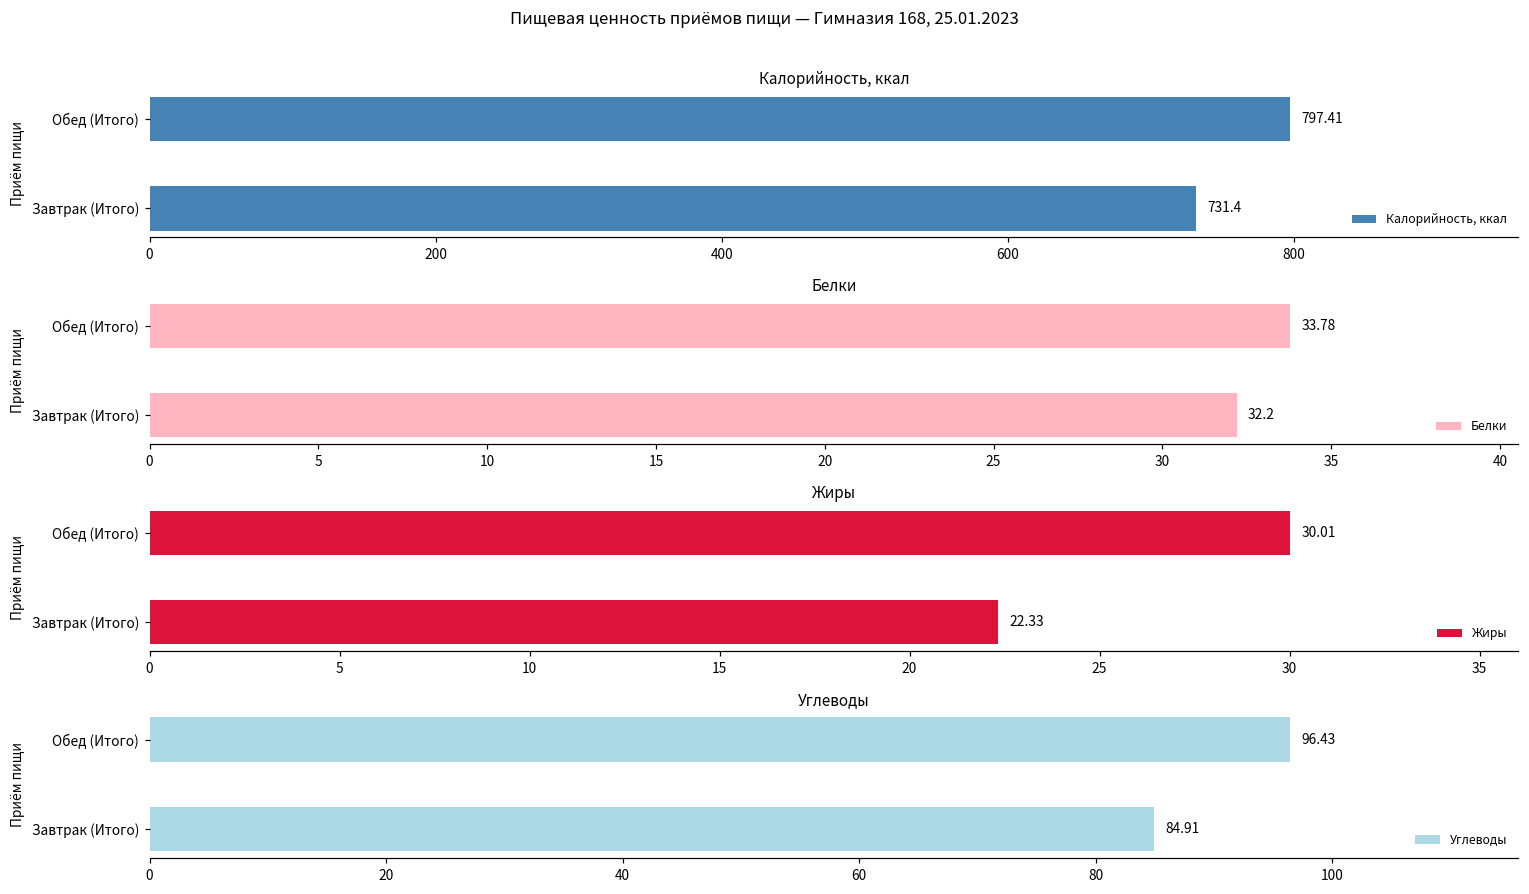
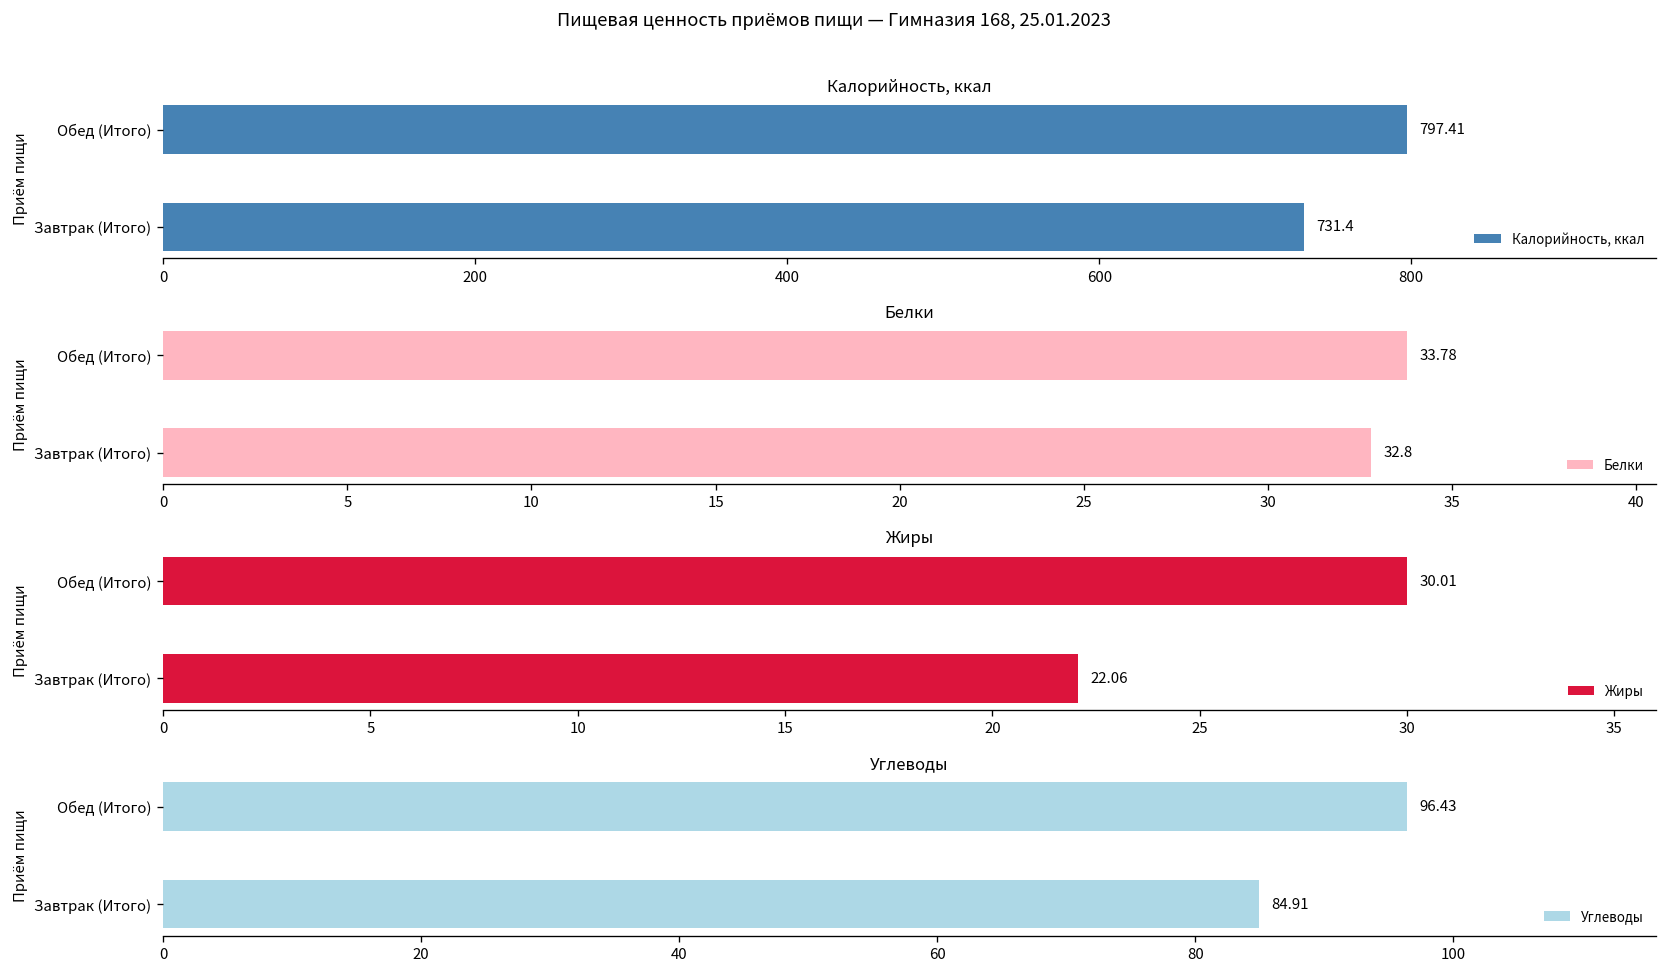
Белки, Завтрак (Итого): 32.2 -> 32.8
Жиры, Завтрак (Итого): 22.33 -> 22.06
